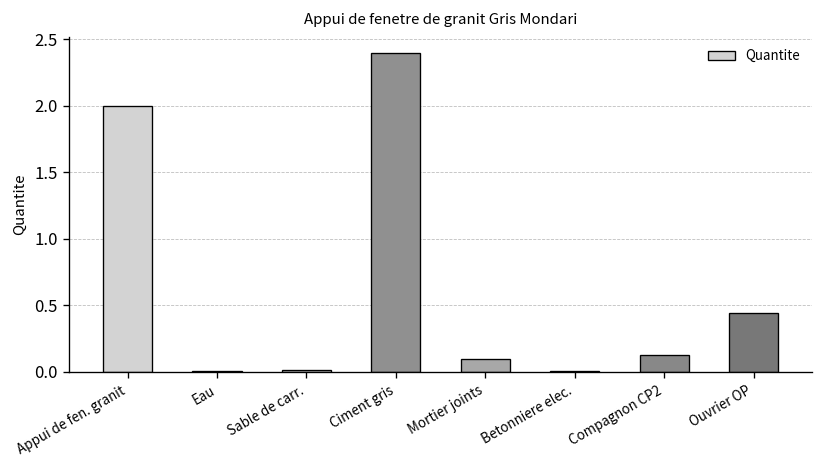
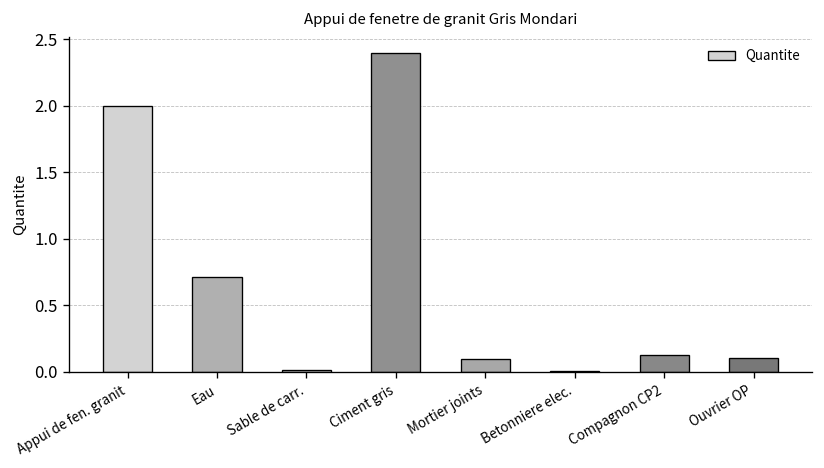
Eau: 0.00 -> 0.71
Ouvrier OP: 0.44 -> 0.11
